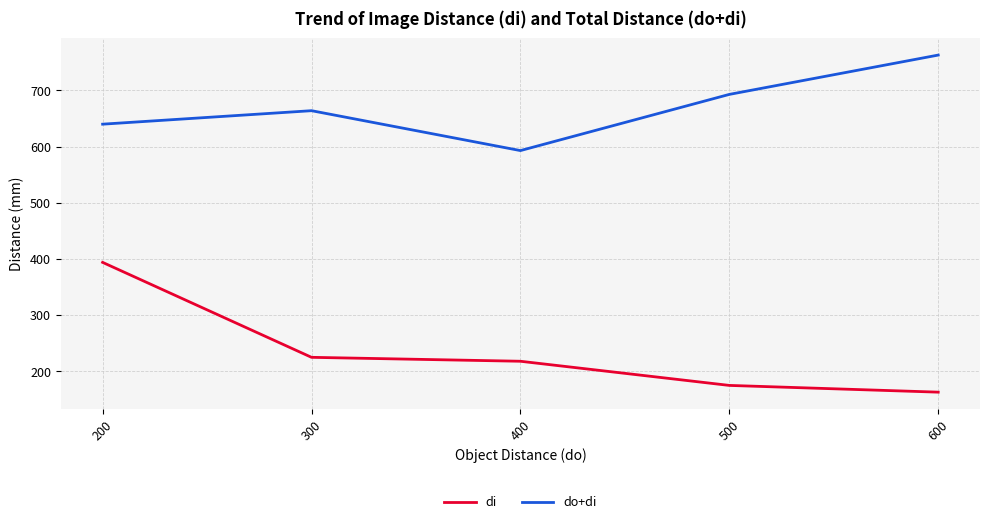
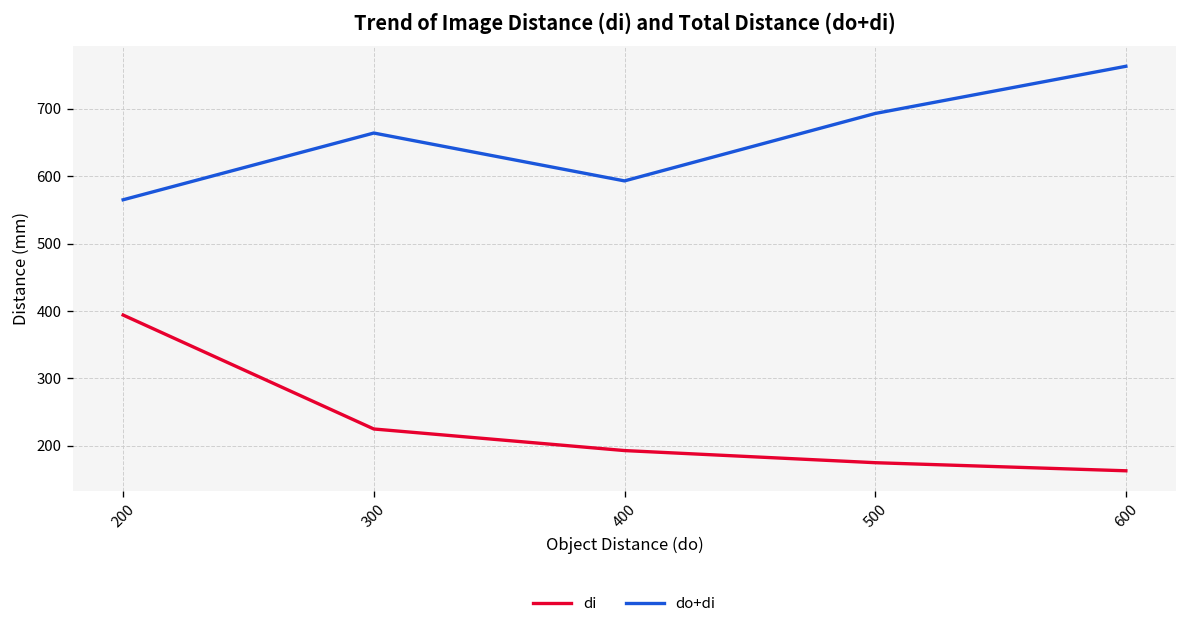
do+di, 200: 640 -> 570
di, 400: 220 -> 190
